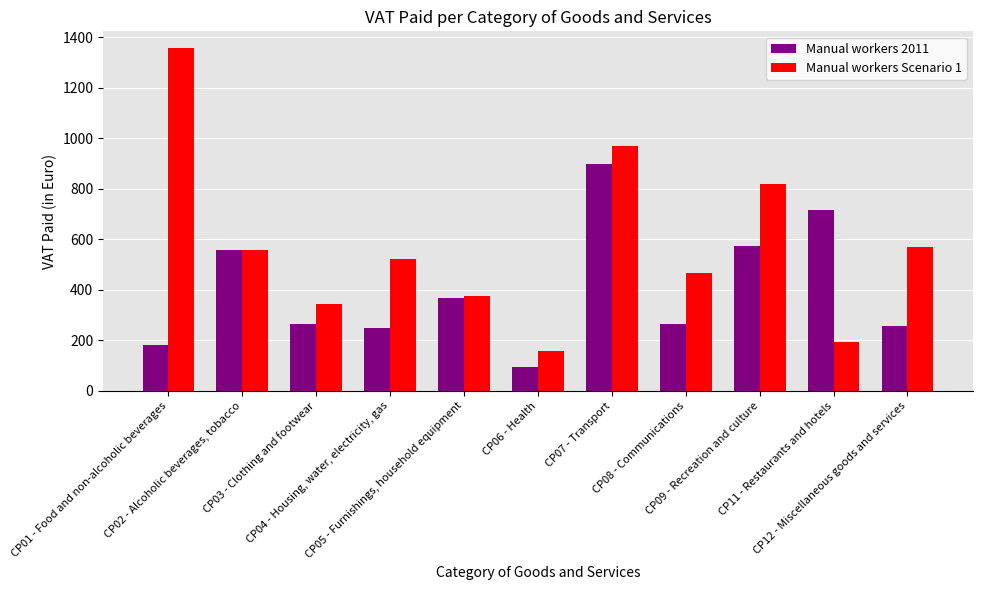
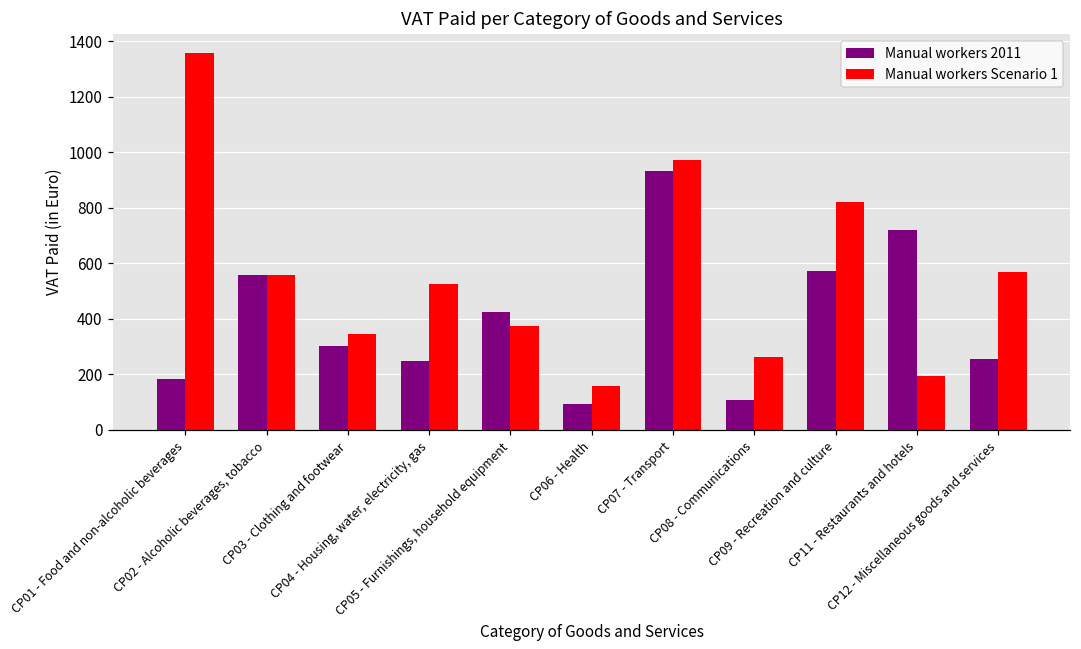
Manual workers 2011, CP03 - Clothing and footwear: 270 -> 300
Manual workers 2011, CP05 - Furnishings, household equipment: 370 -> 420
Manual workers 2011, CP07 - Transport: 900 -> 930
Manual workers 2011, CP08 - Communications: 260 -> 110
Manual workers Scenario 1, CP08 - Communications: 470 -> 260
